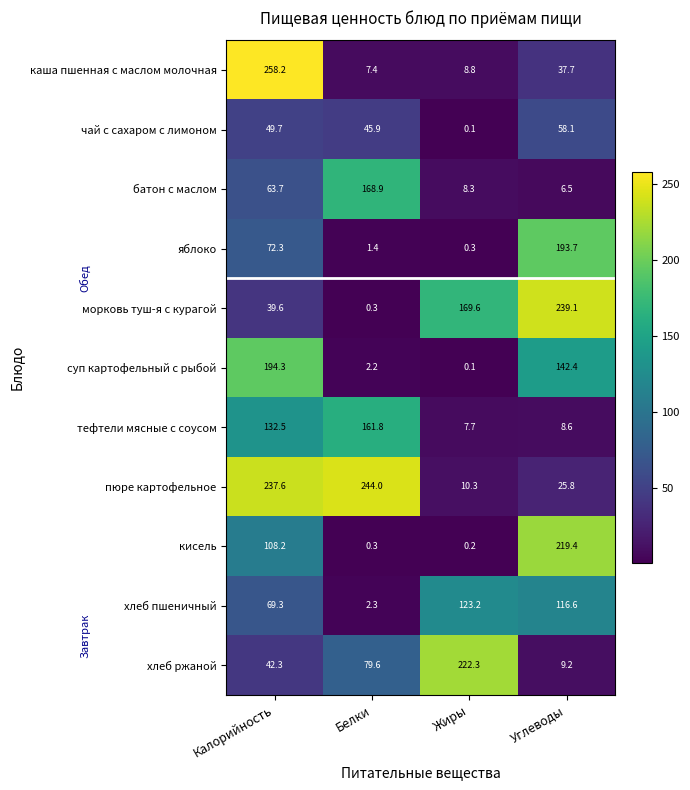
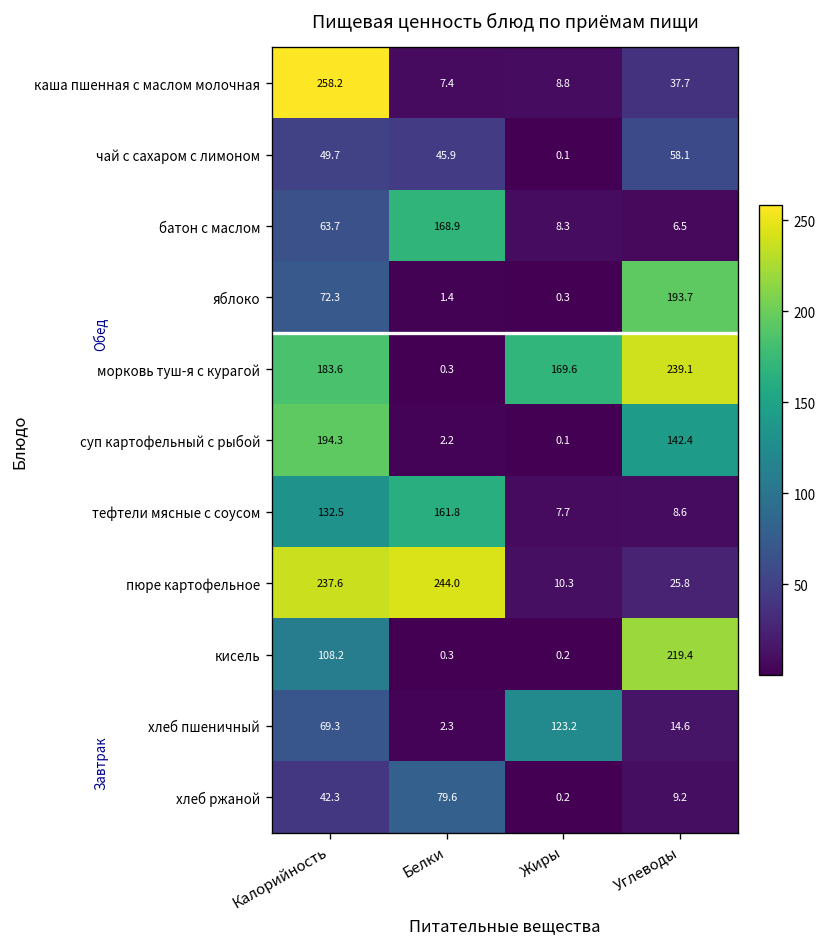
морковь туш-я с курагой, Калорийность: 39.6 -> 183.6
хлеб пшеничный, Углеводы: 116.6 -> 14.6
хлеб ржаной, Жиры: 222.3 -> 0.2
